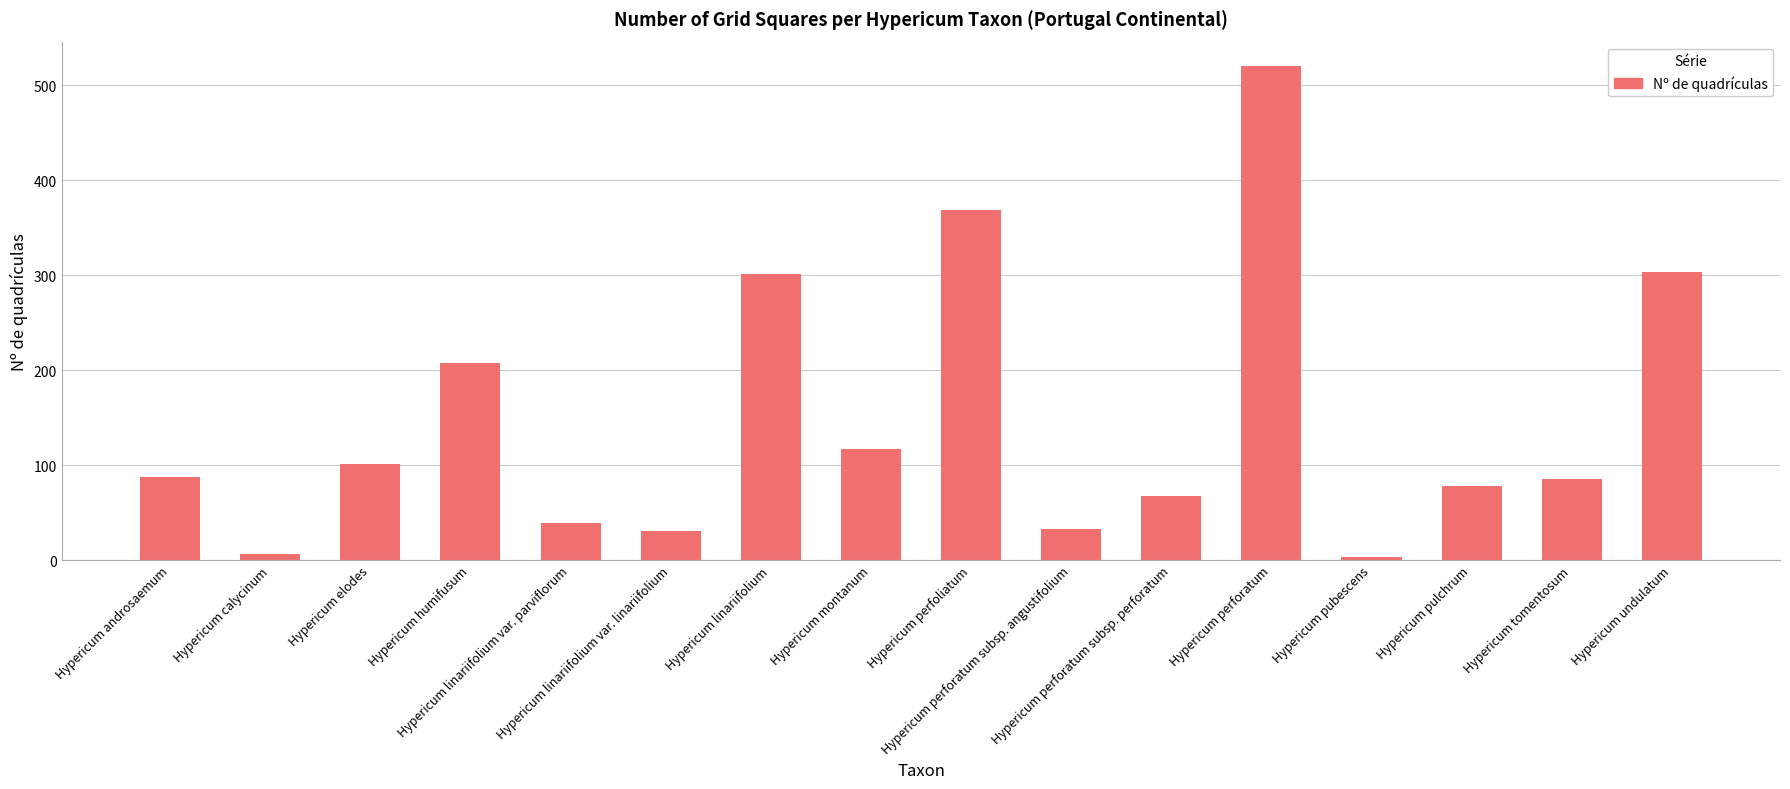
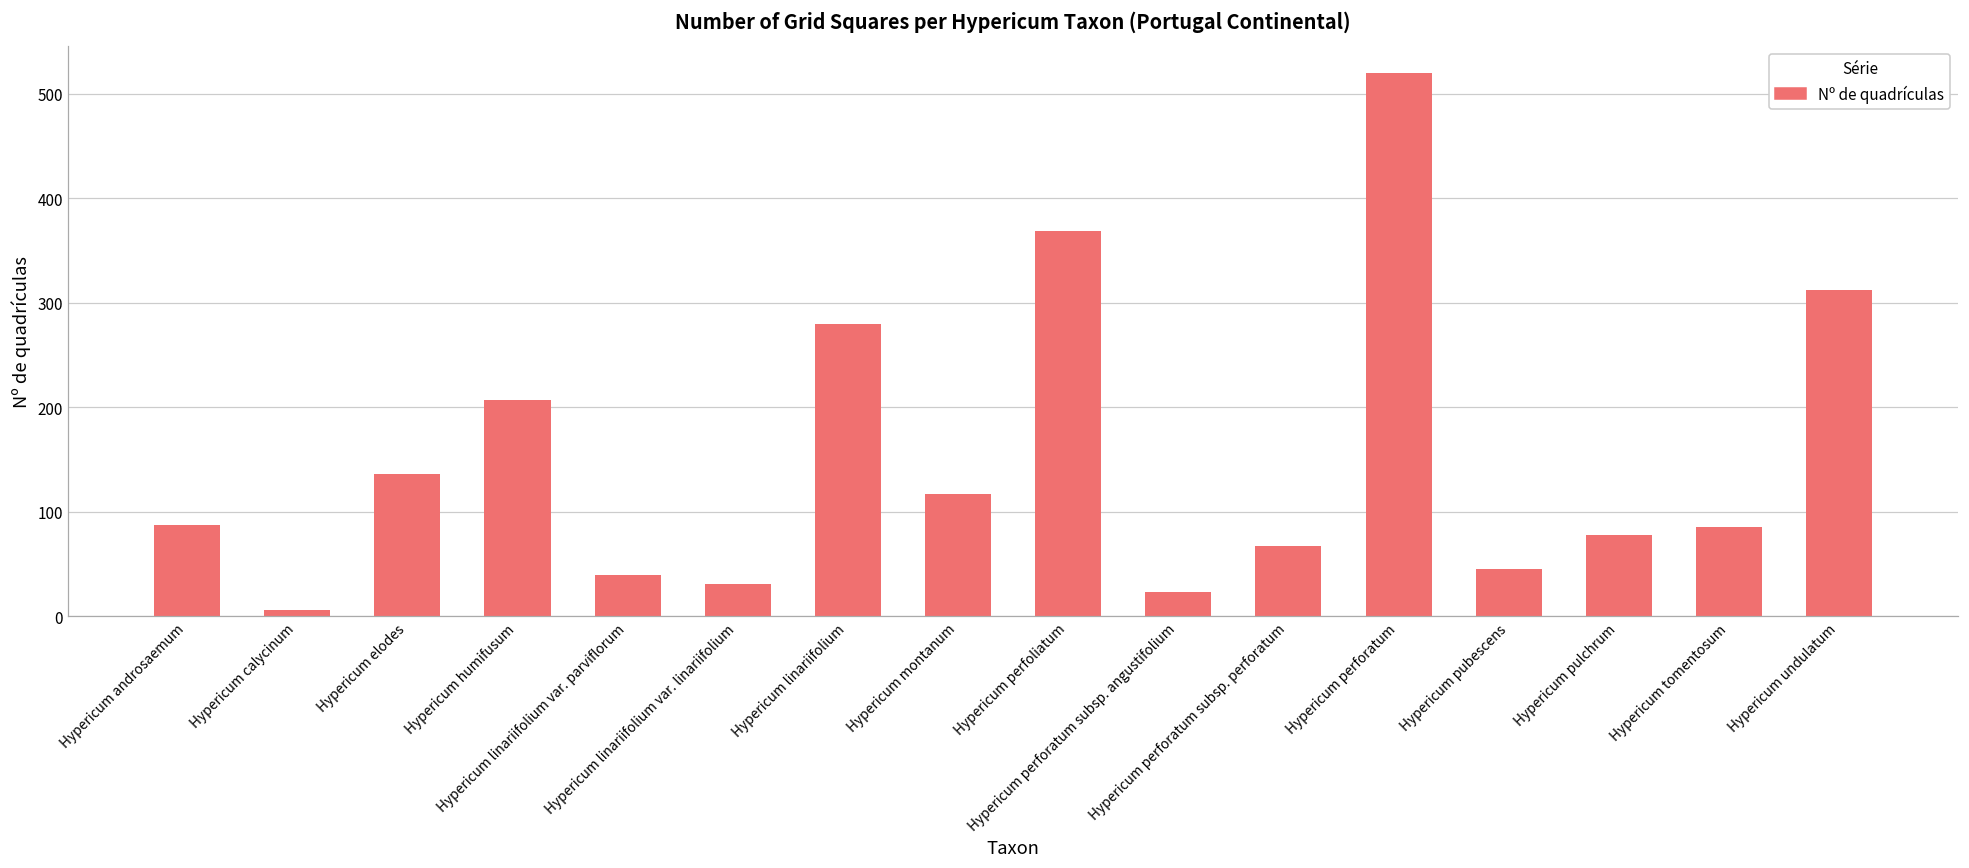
Hypericum elodes: 100 -> 140
Hypericum linariifolium: 300 -> 280
Hypericum perforatum subsp. angustifolium: 30 -> 20
Hypericum pubescens: 0 -> 50
Hypericum undulatum: 300 -> 310
